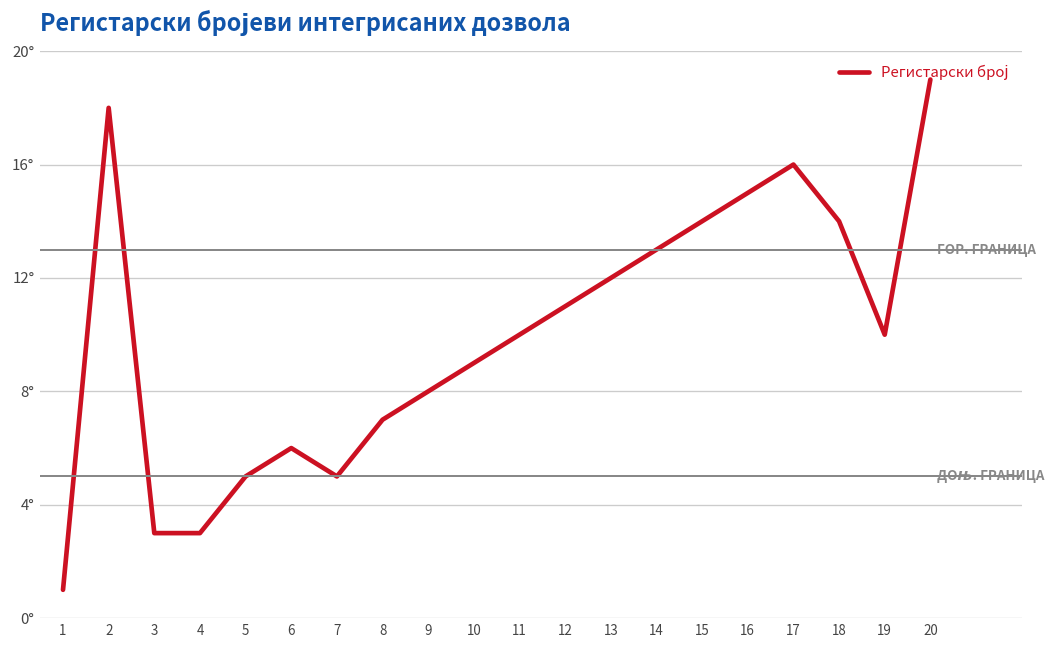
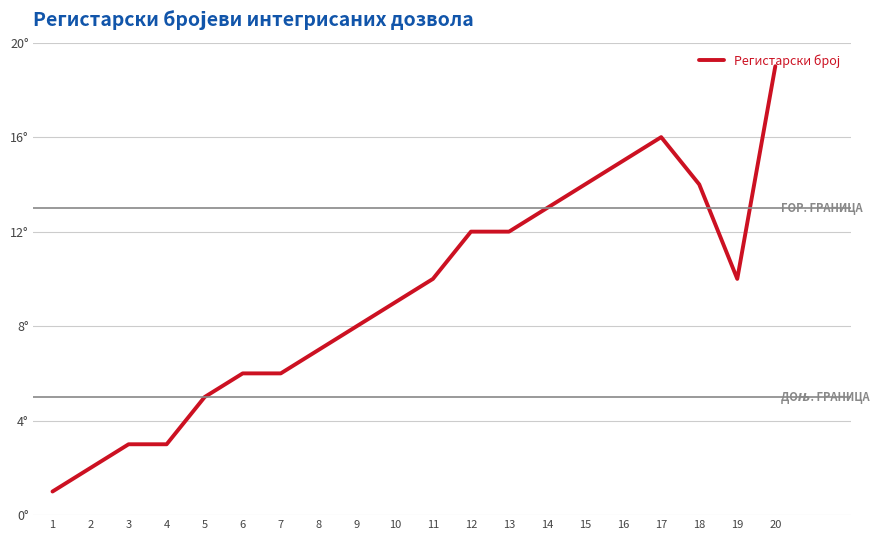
2: 18° -> 2°
7: 5° -> 6°
12: 11° -> 12°
